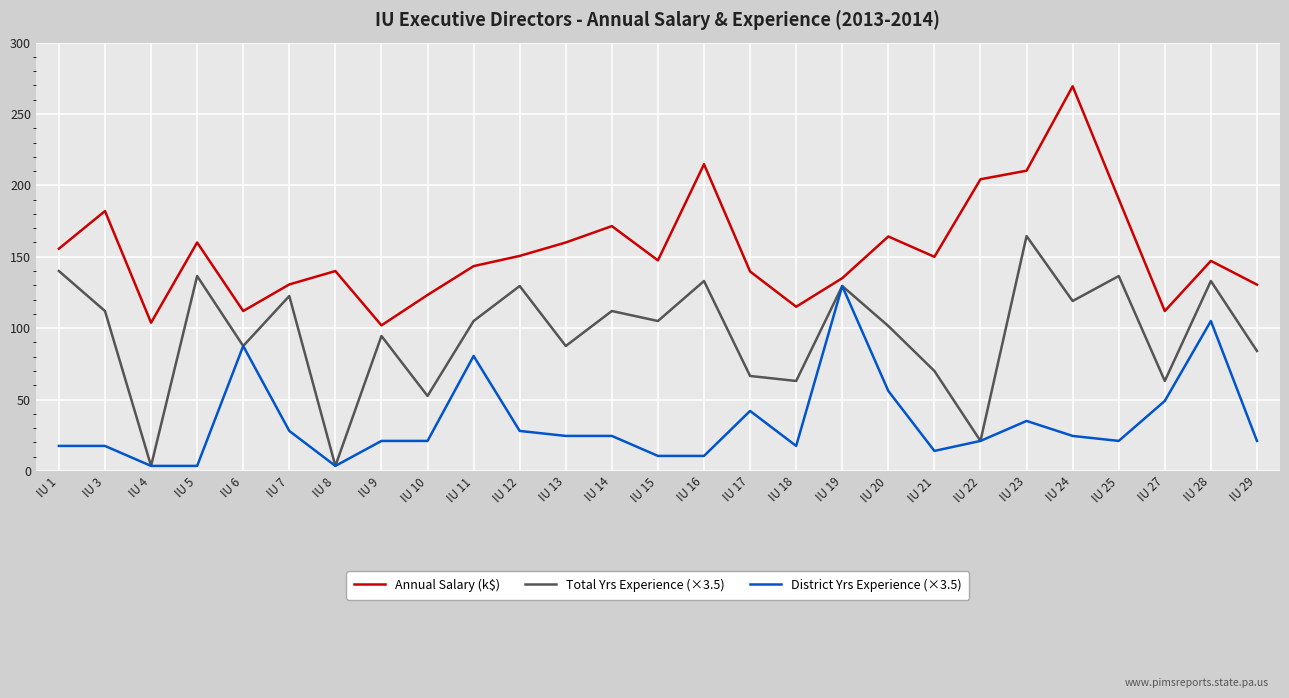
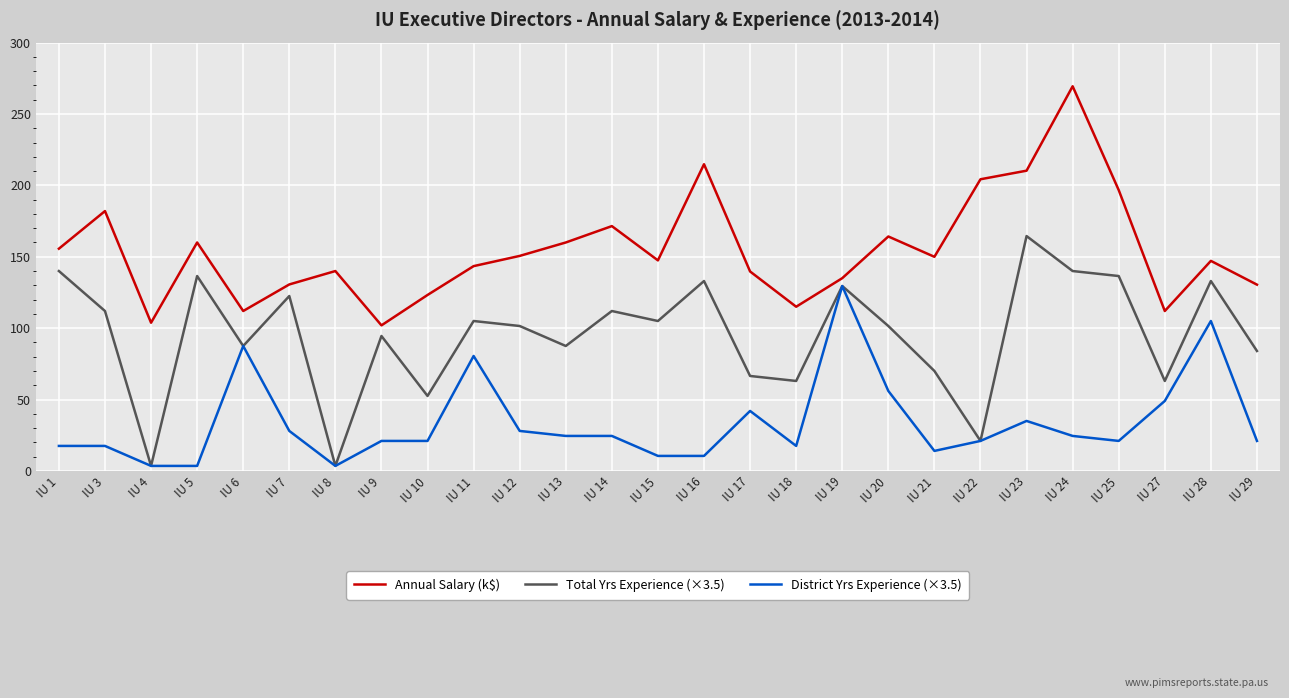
Total Yrs Experience (×3.5), IU 12: 130 -> 102
Total Yrs Experience (×3.5), IU 24: 119 -> 140
Annual Salary (k$), IU 25: 190 -> 197
